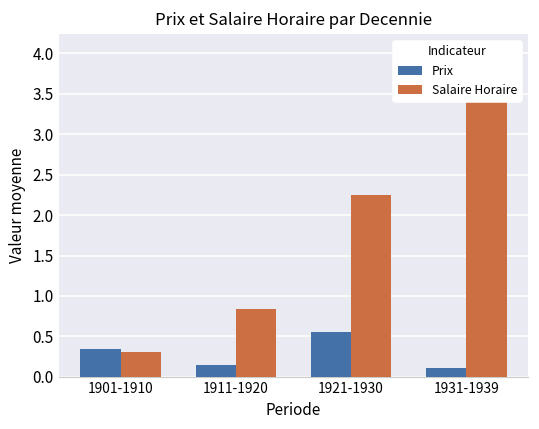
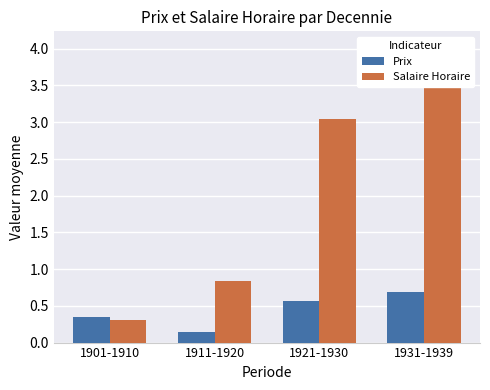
Salaire Horaire, 1921-1930: 2.3 -> 3.0
Prix, 1931-1939: 0.1 -> 0.7
